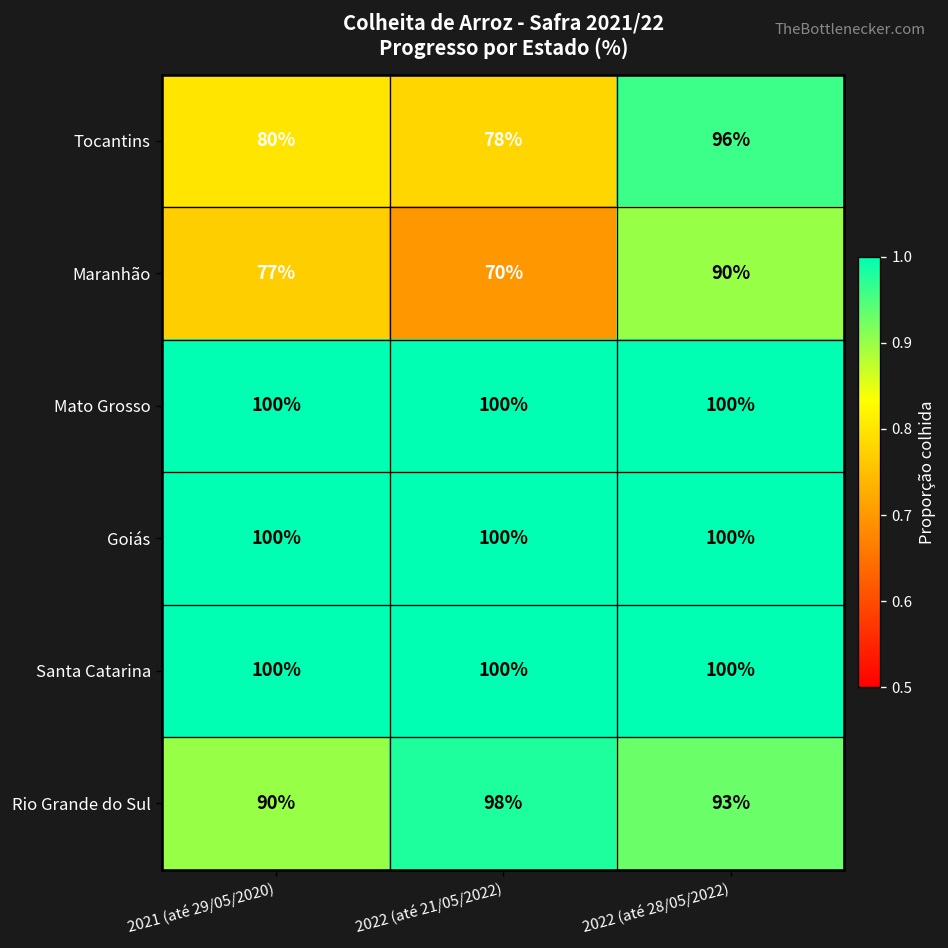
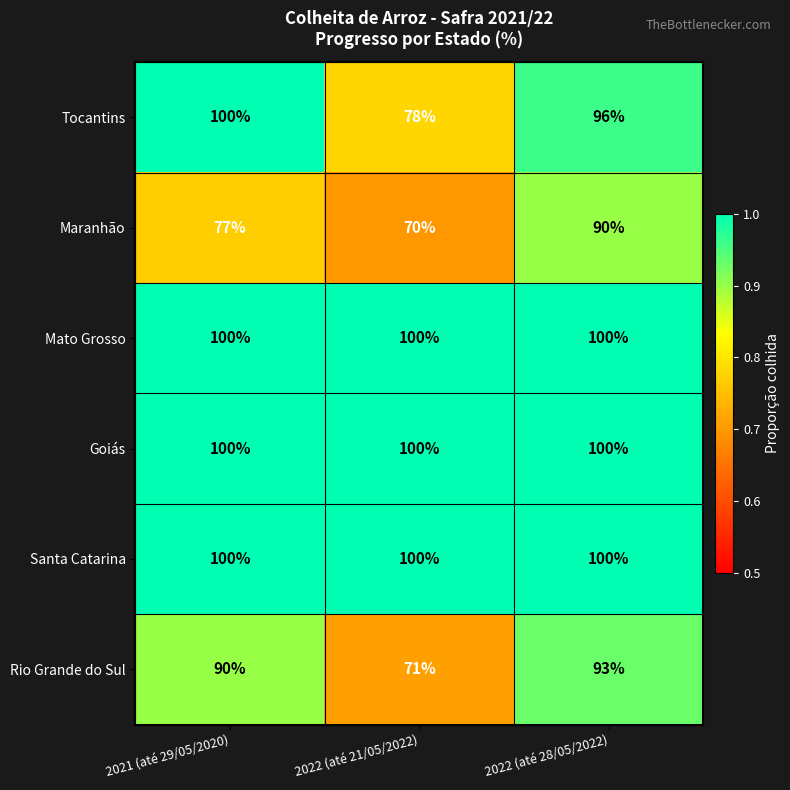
Tocantins, 2021 (até 29/05/2020): 80% -> 100%
Rio Grande do Sul, 2022 (até 21/05/2022): 98% -> 71%
